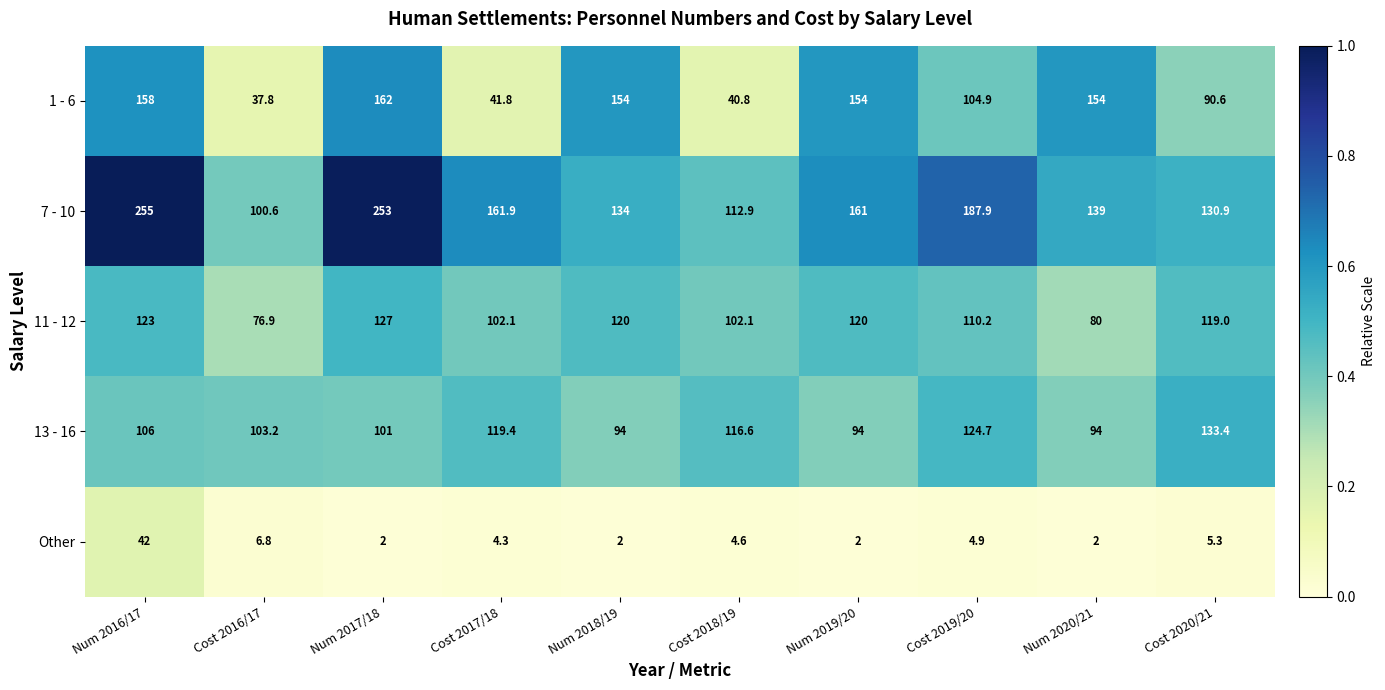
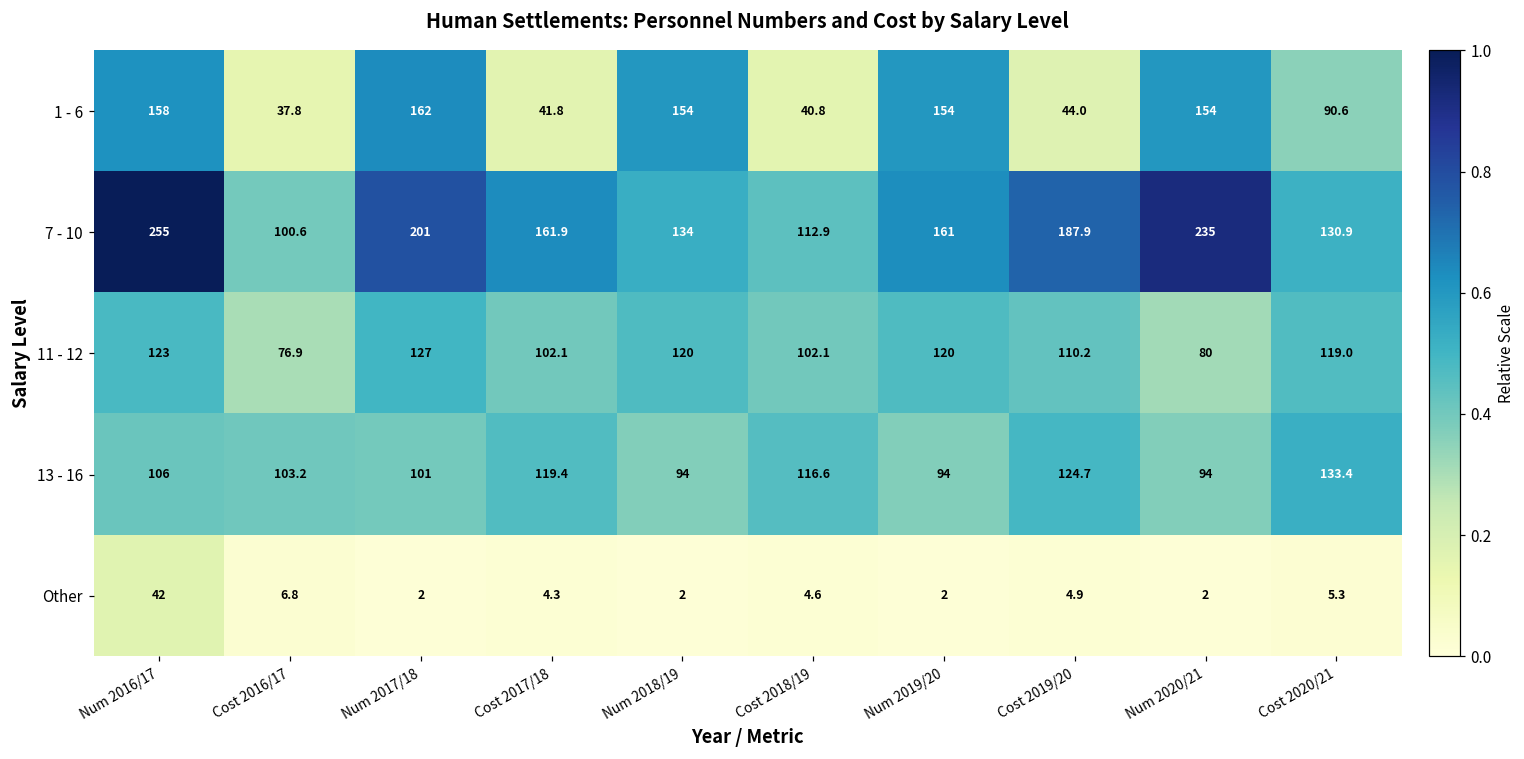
1 - 6, Cost 2019/20: 104.9 -> 44.0
7 - 10, Num 2017/18: 253 -> 201
7 - 10, Num 2020/21: 139 -> 235
